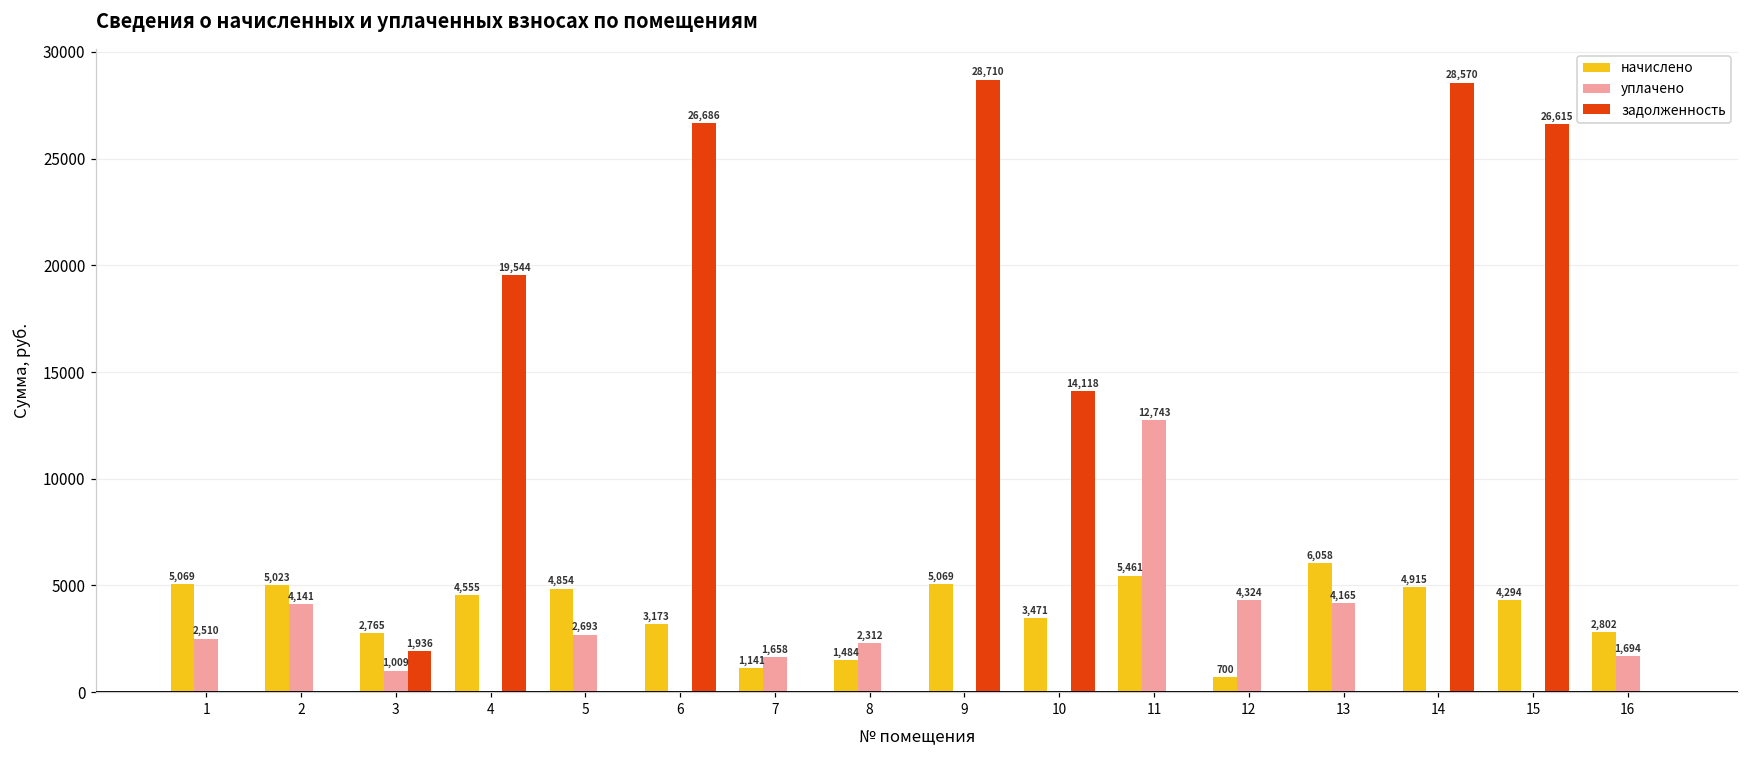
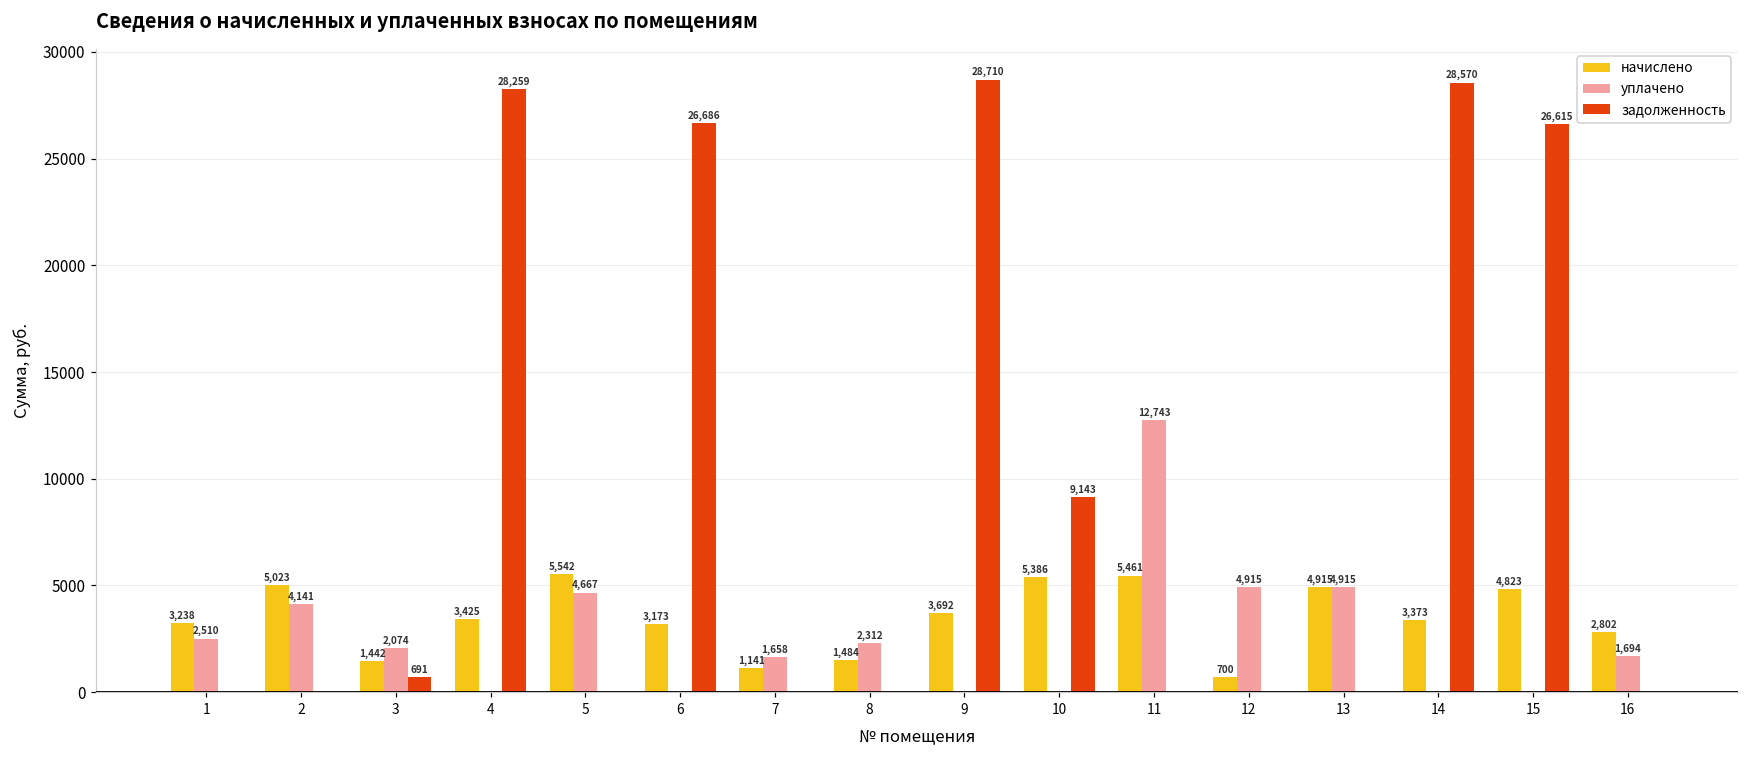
начислено, 1: 5,069 -> 3,238
начислено, 3: 2,765 -> 1,442
уплачено, 3: 1,009 -> 2,074
задолженность, 3: 1,936 -> 691
начислено, 4: 4,555 -> 3,425
задолженность, 4: 19,544 -> 28,259
начислено, 5: 4,854 -> 5,542
уплачено, 5: 2,693 -> 4,667
начислено, 9: 5,069 -> 3,692
начислено, 10: 3,471 -> 5,386
задолженность, 10: 14,118 -> 9,143
уплачено, 12: 4,324 -> 4,915
начислено, 13: 6,058 -> 4,915
уплачено, 13: 4,165 -> 4,915
начислено, 14: 4,915 -> 3,373
начислено, 15: 4,294 -> 4,823
